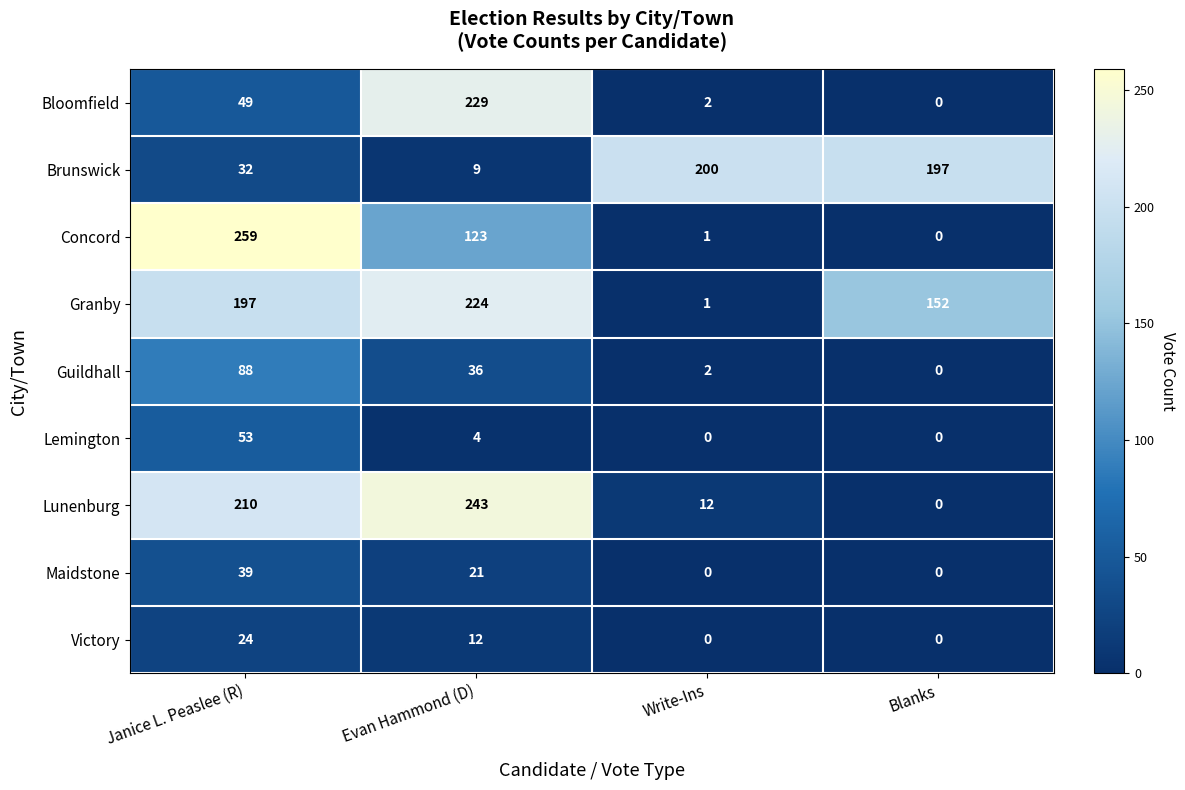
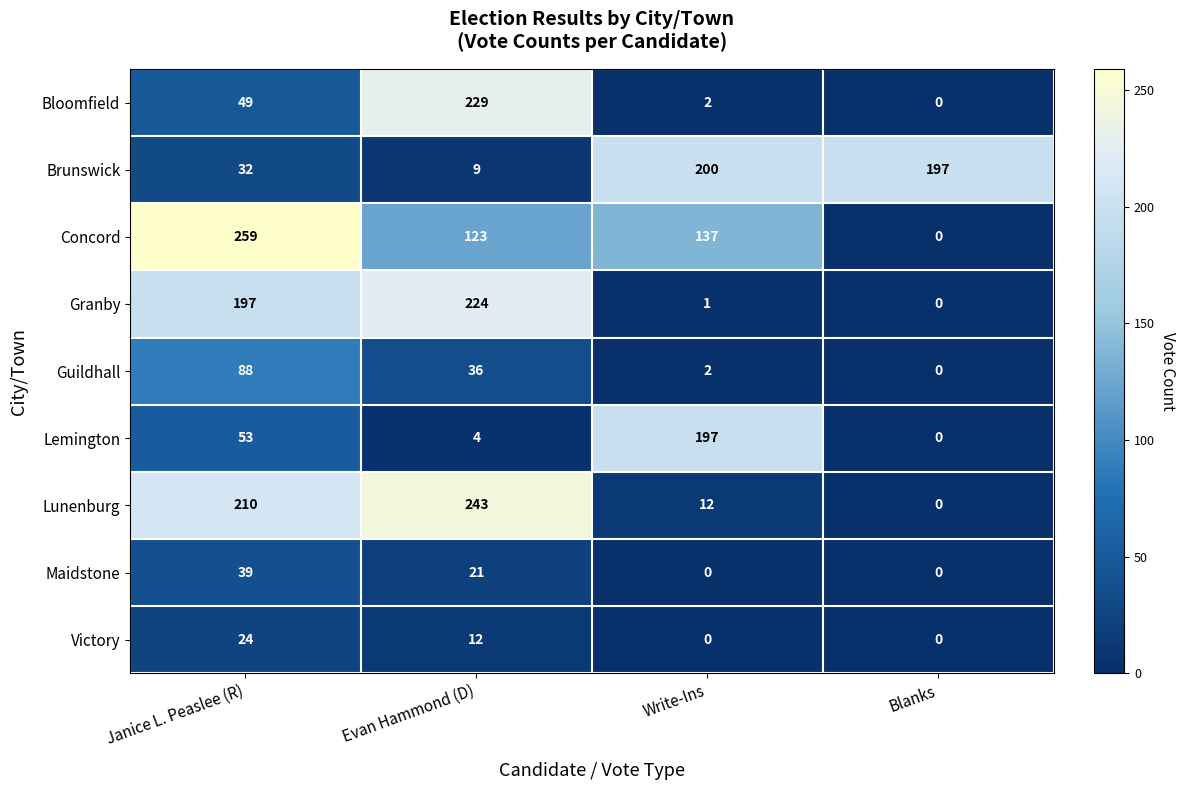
Concord, Write-Ins: 1 -> 137
Granby, Blanks: 152 -> 0
Lemington, Write-Ins: 0 -> 197
